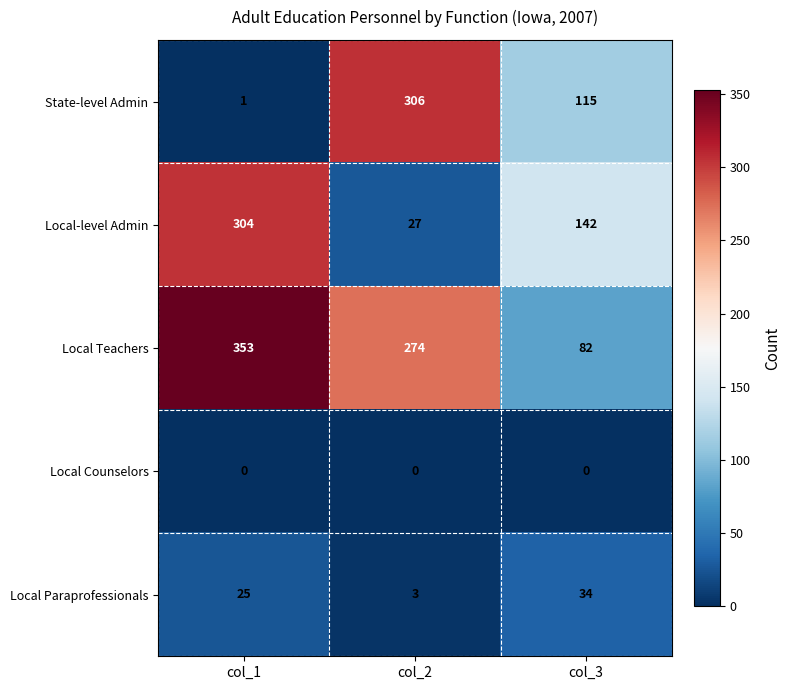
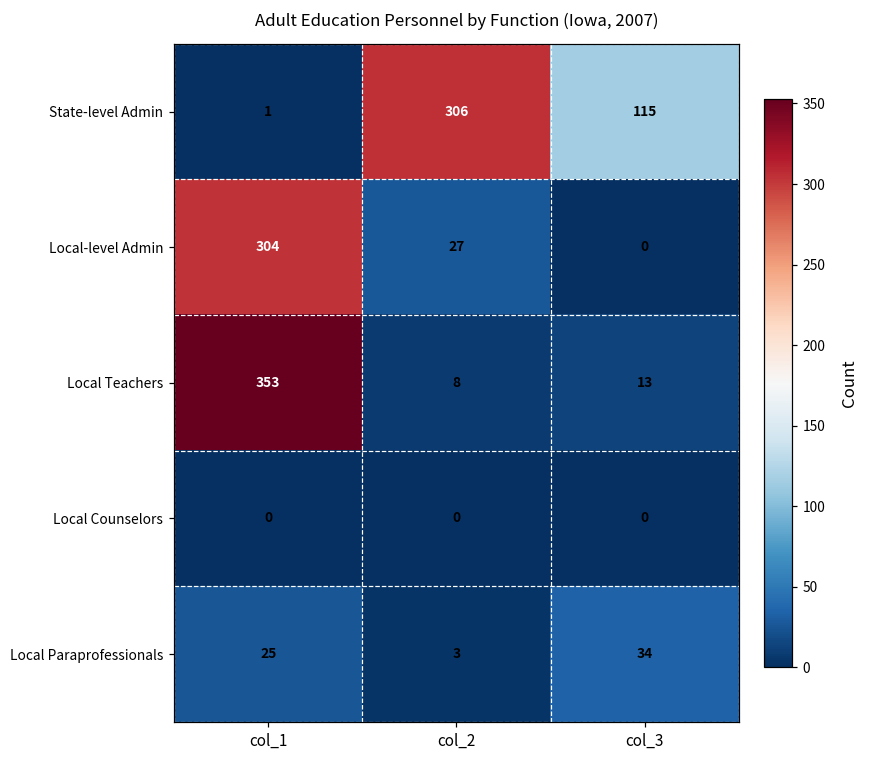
Local-level Admin, col_3: 142 -> 0
Local Teachers, col_2: 274 -> 8
Local Teachers, col_3: 82 -> 13
